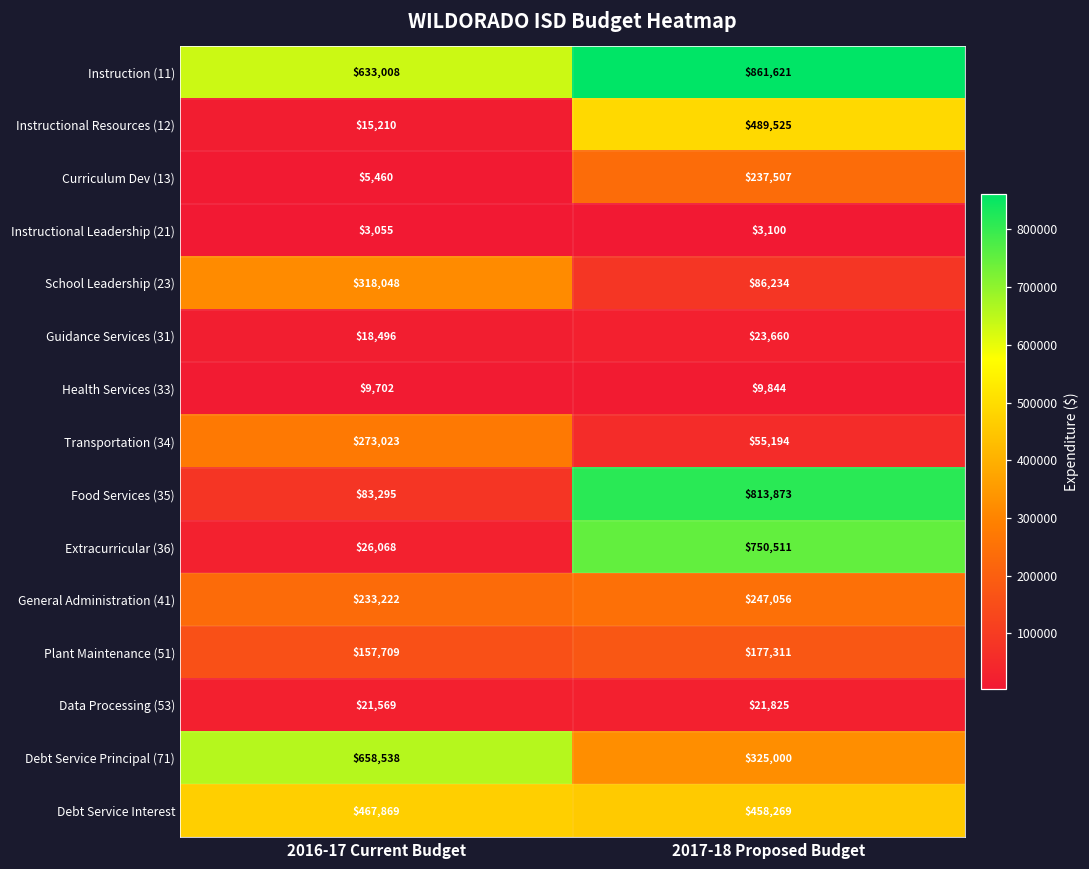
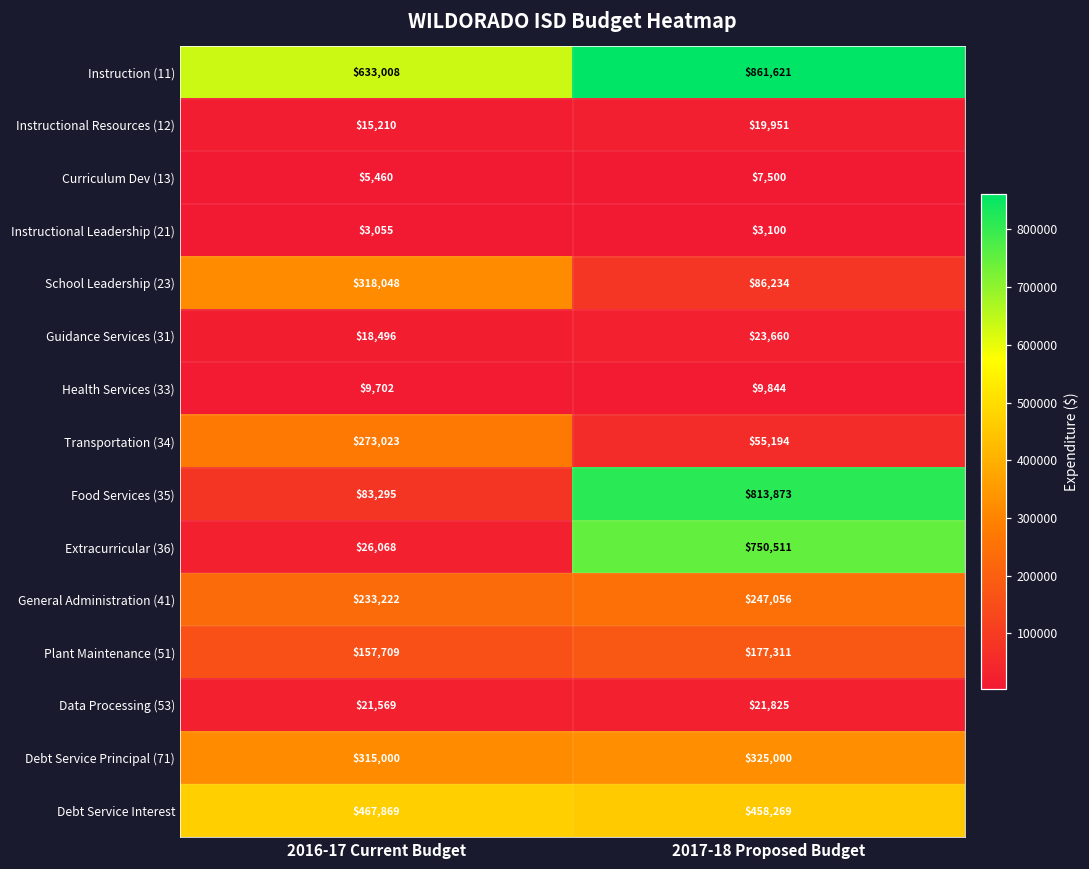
Instructional Resources (12), 2017-18 Proposed Budget: $489,525 -> $19,951
Curriculum Dev (13), 2017-18 Proposed Budget: $237,507 -> $7,500
Debt Service Principal (71), 2016-17 Current Budget: $658,538 -> $315,000
